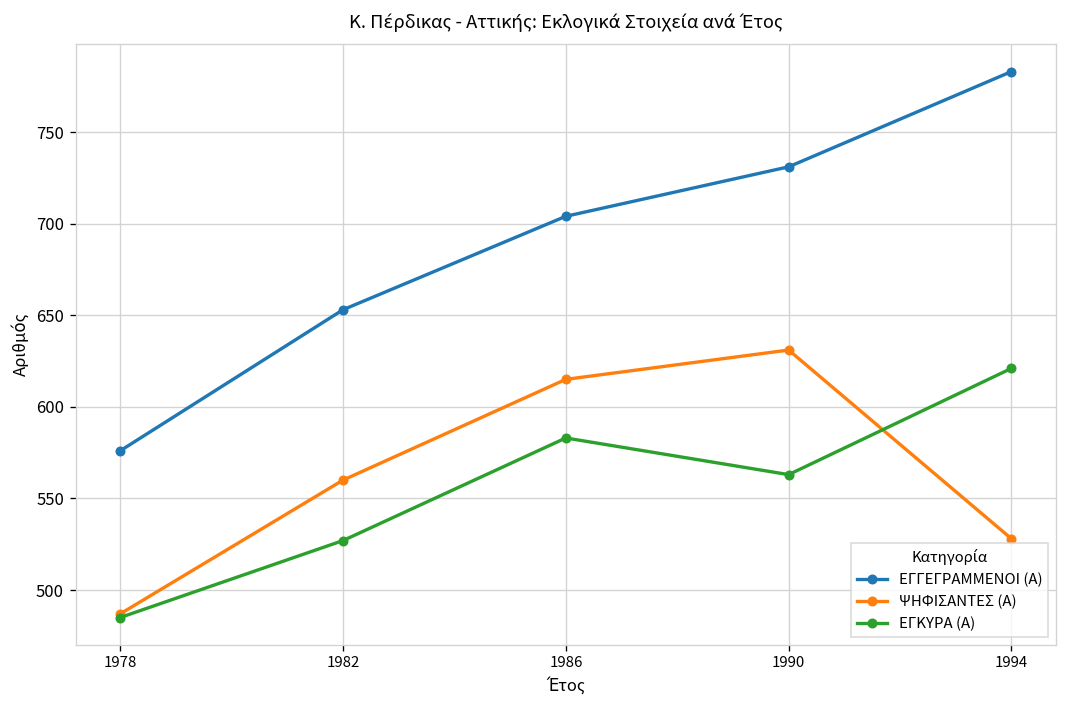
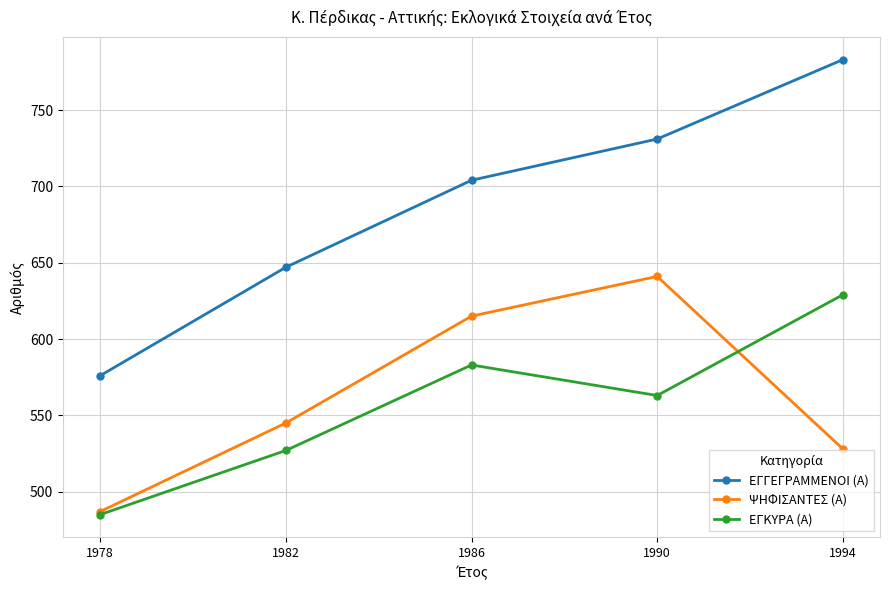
ΕΓΓΕΓΡΑΜΜΕΝΟΙ (Α), 1982: 653 -> 647
ΨΗΦΙΣΑΝΤΕΣ (Α), 1982: 560 -> 545
ΨΗΦΙΣΑΝΤΕΣ (Α), 1990: 631 -> 641
ΕΓΚΥΡΑ (Α), 1994: 621 -> 629
